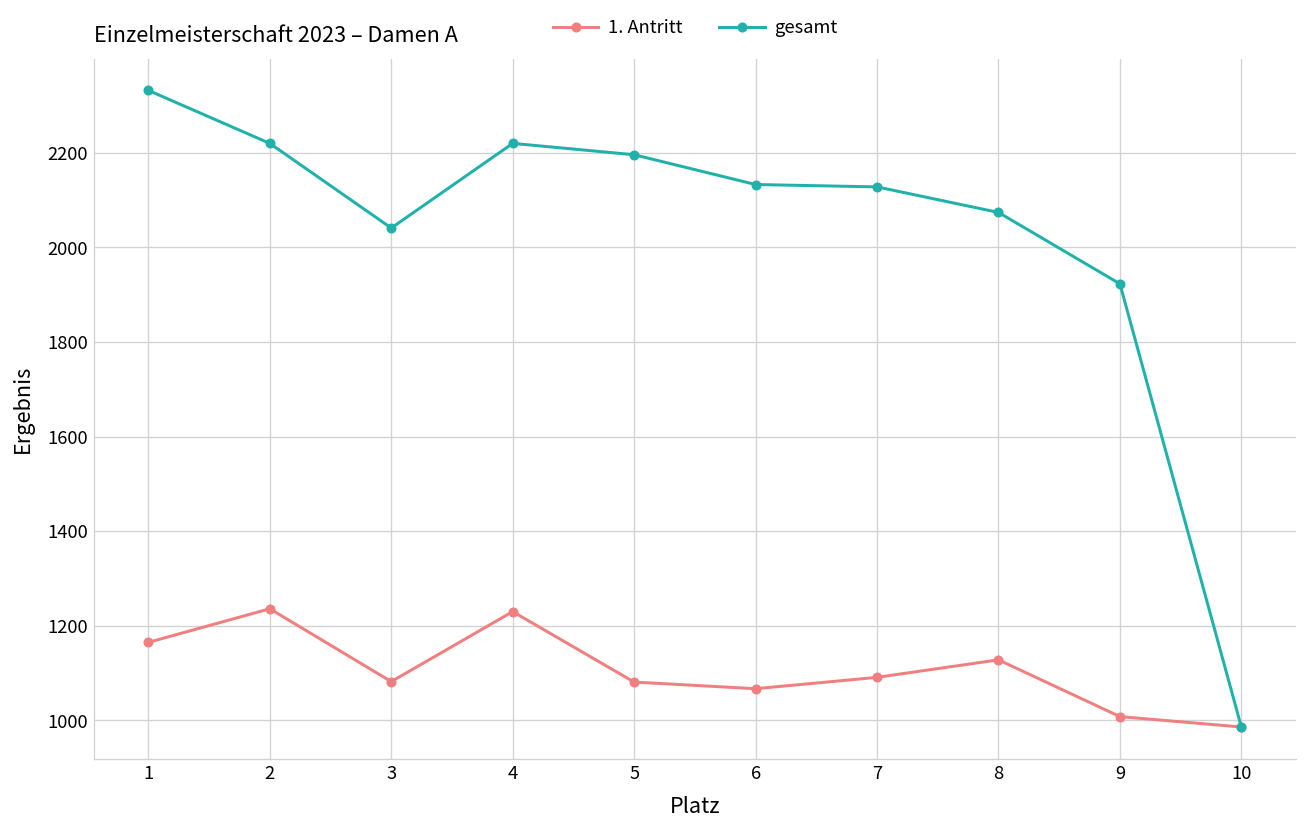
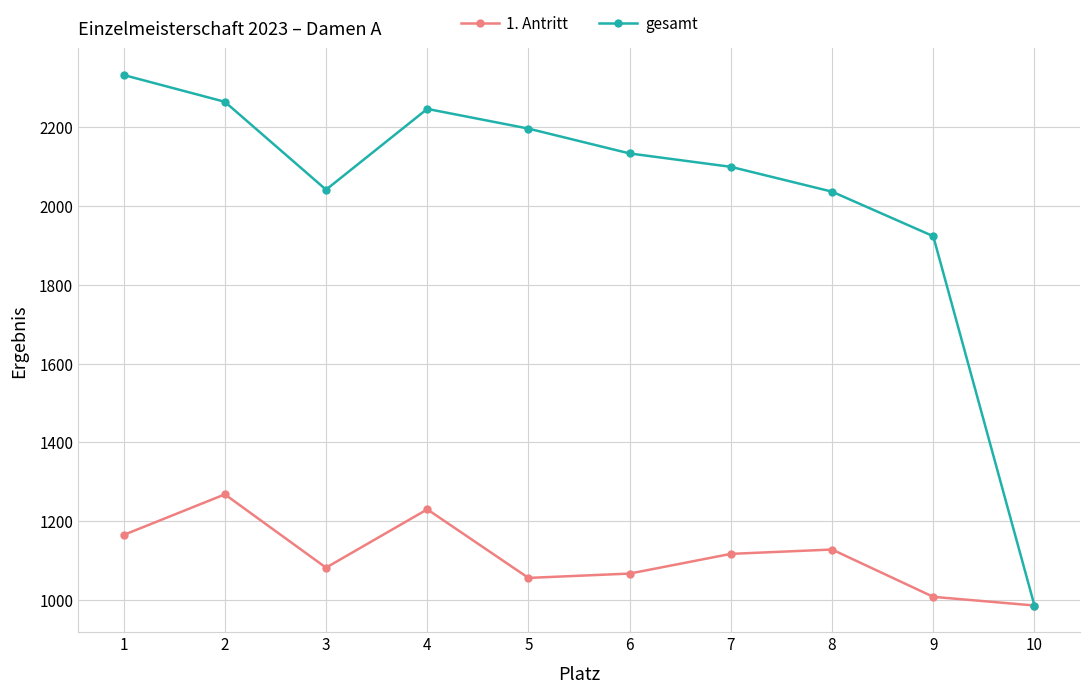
1. Antritt, 2: 1240 -> 1270
gesamt, 2: 2220 -> 2260
gesamt, 4: 2220 -> 2250
1. Antritt, 5: 1080 -> 1060
1. Antritt, 7: 1090 -> 1120
gesamt, 7: 2130 -> 2100
gesamt, 8: 2070 -> 2040
